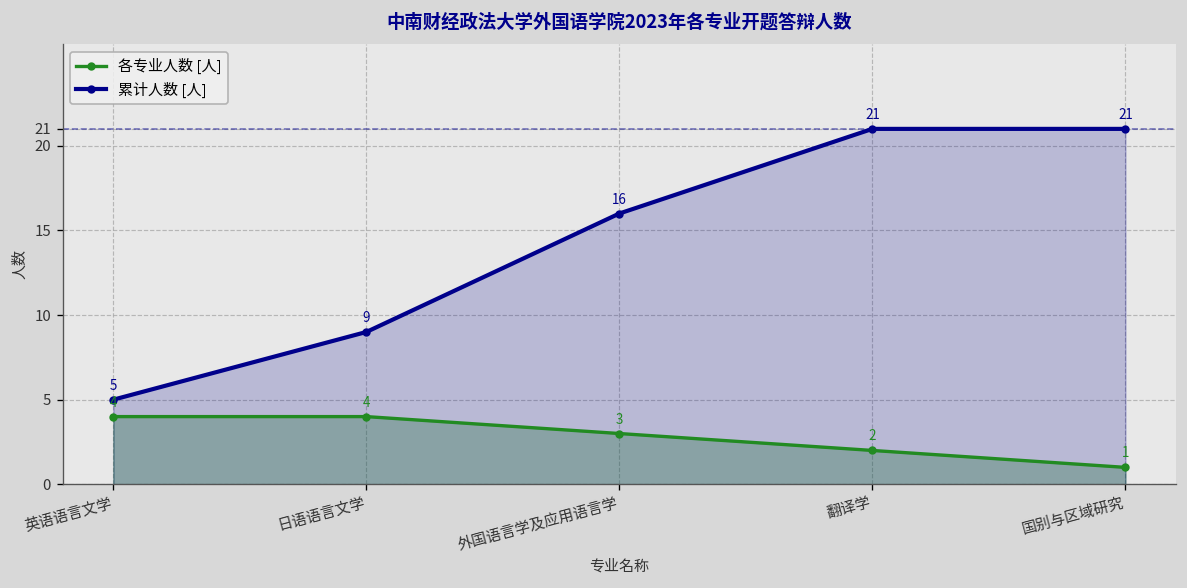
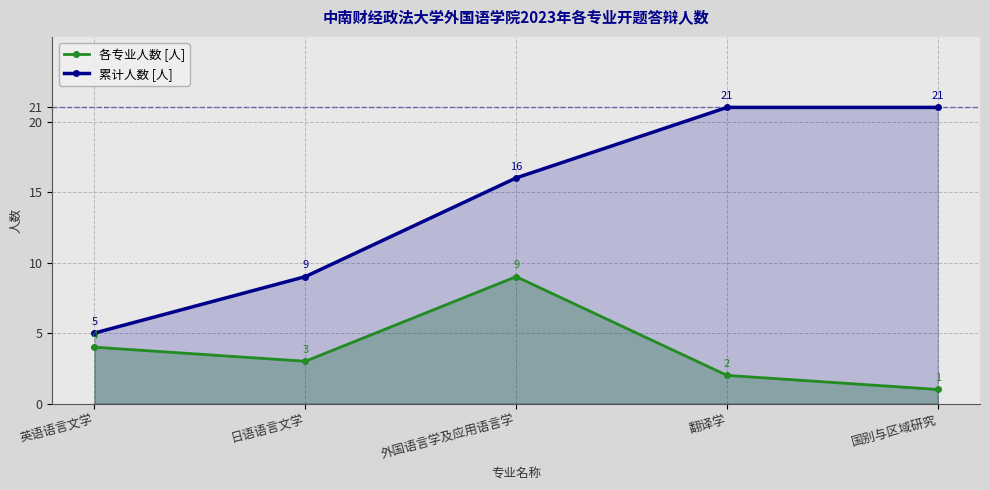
各专业人数 [人], 日语语言文学: 4 -> 3
各专业人数 [人], 外国语言学及应用语言学: 3 -> 9
